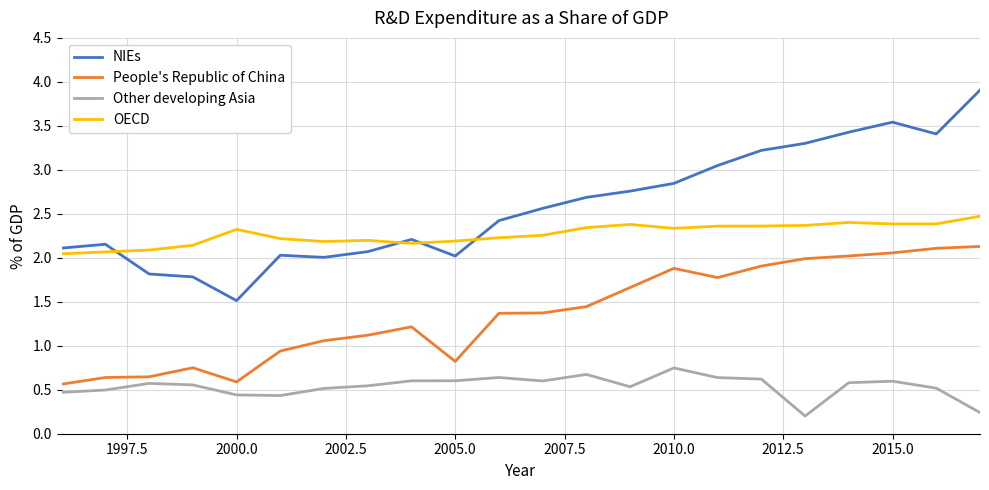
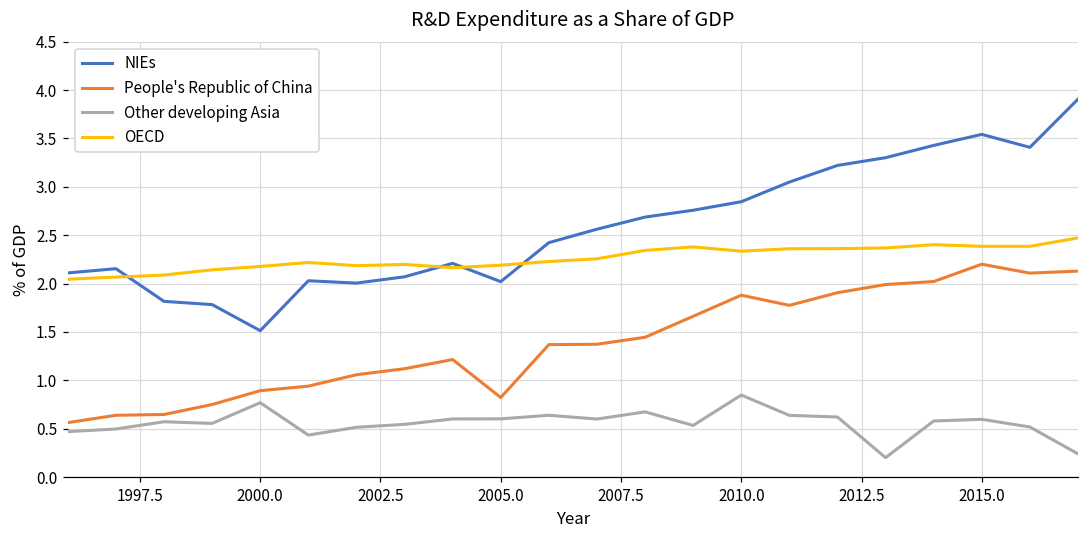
People's Republic of China, 2000.0: 0.6 -> 0.9
Other developing Asia, 2000.0: 0.4 -> 0.8
OECD, 2000.0: 2.3 -> 2.2
Other developing Asia, 2010.0: 0.7 -> 0.8
People's Republic of China, 2015.0: 2.1 -> 2.2
